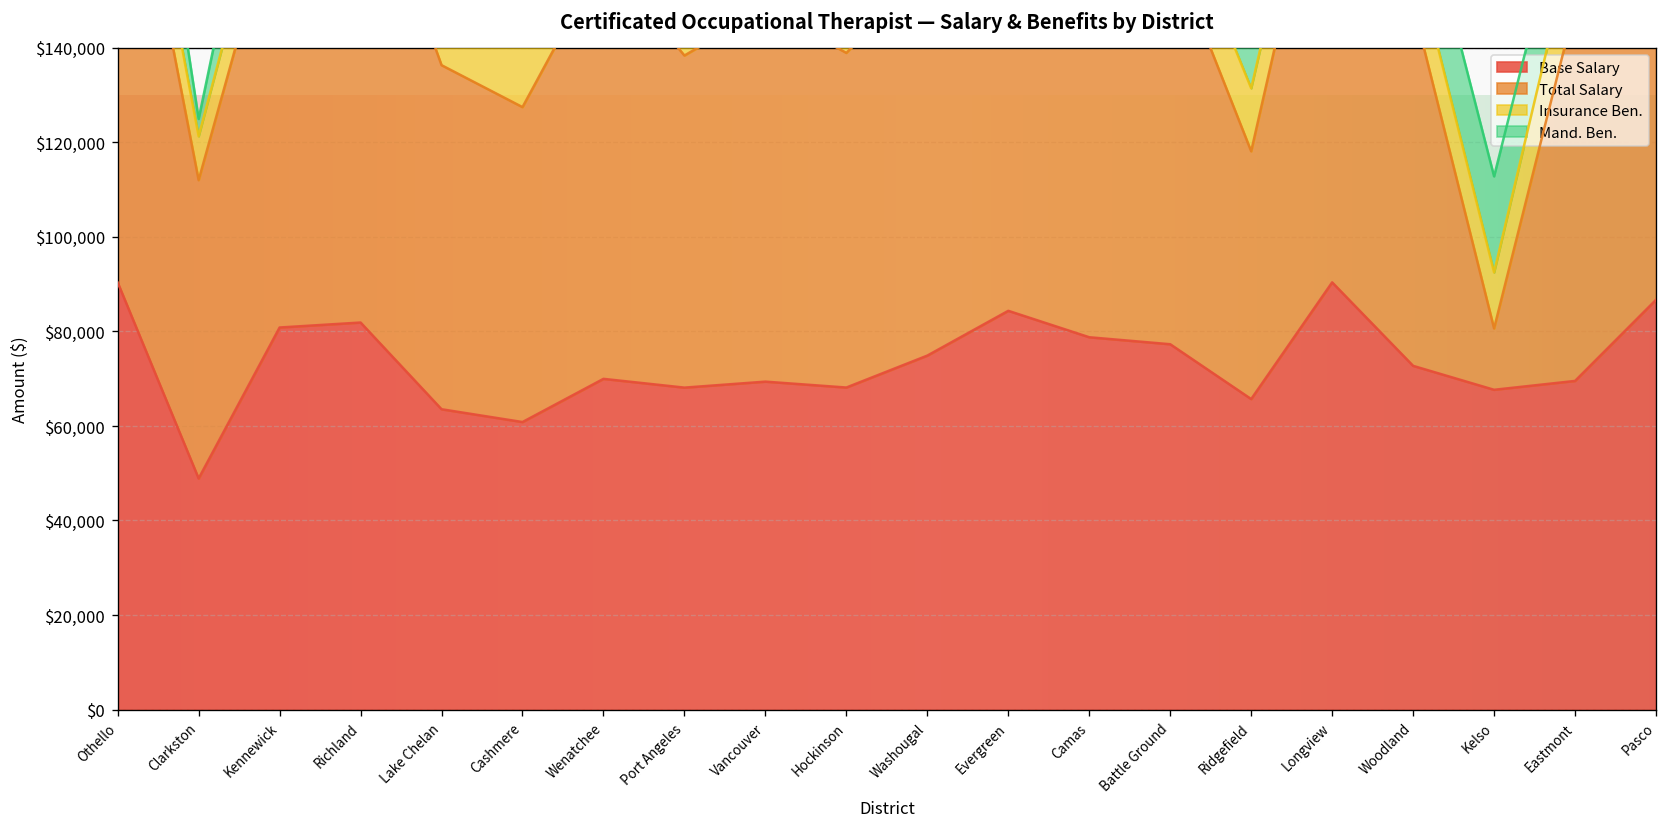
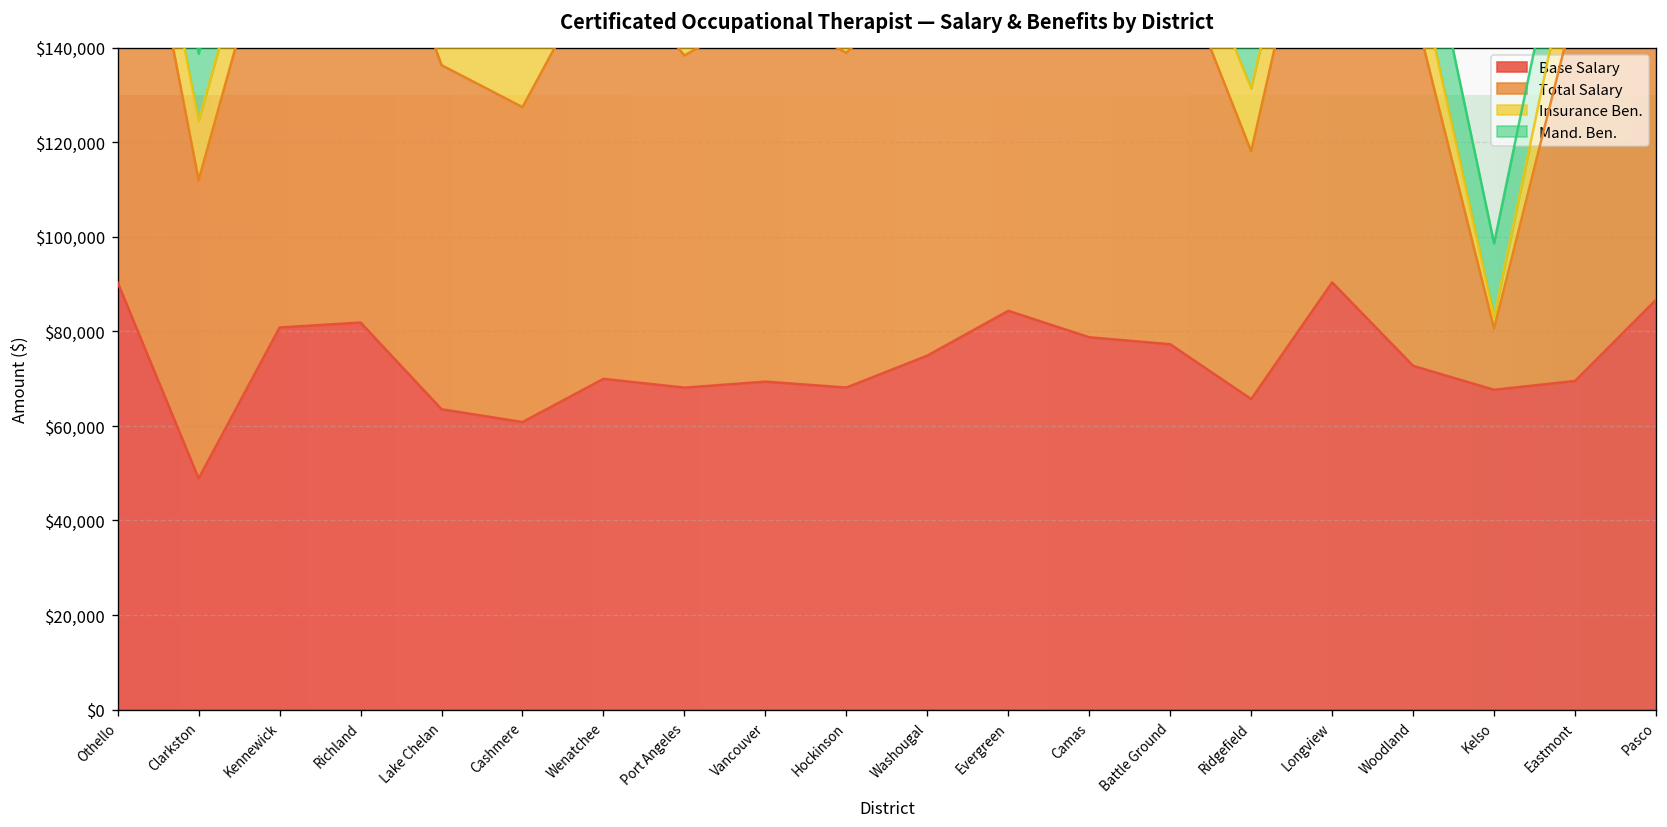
Insurance Ben., Clarkston: $9,000 -> $13,000
Mand. Ben., Clarkston: $4,000 -> $14,000
Insurance Ben., Kelso: $12,000 -> $2,000
Mand. Ben., Kelso: $20,000 -> $16,000
